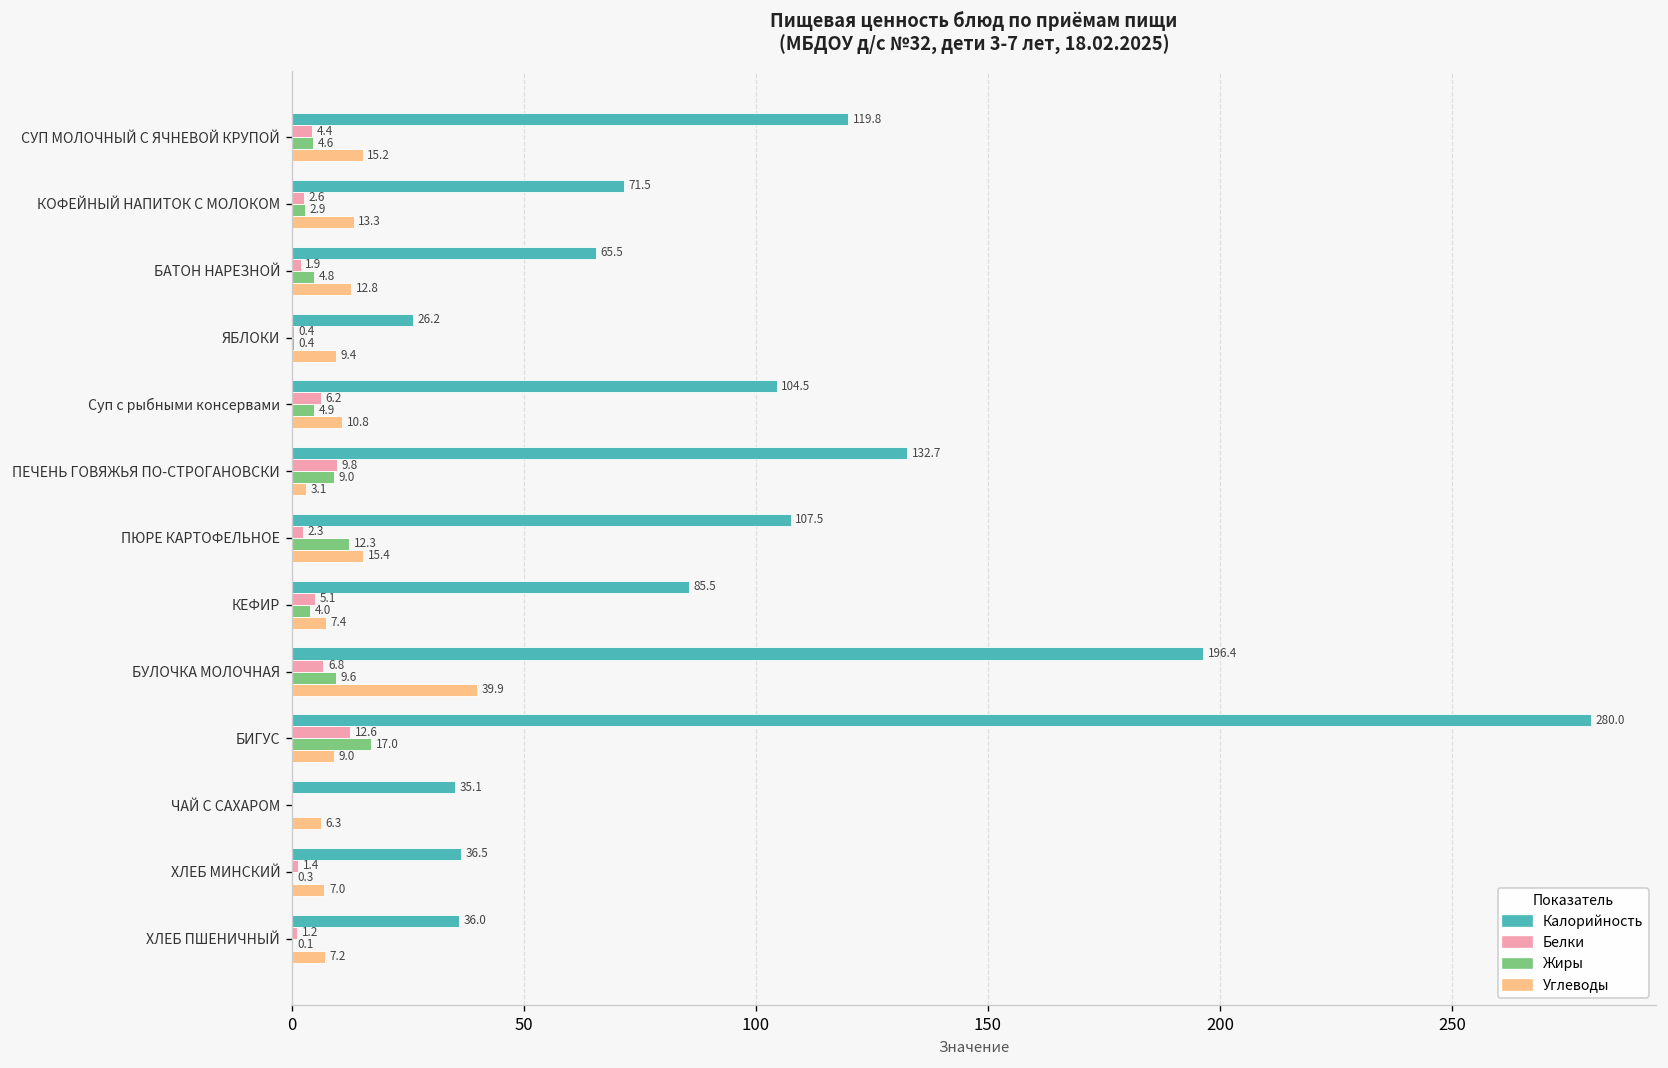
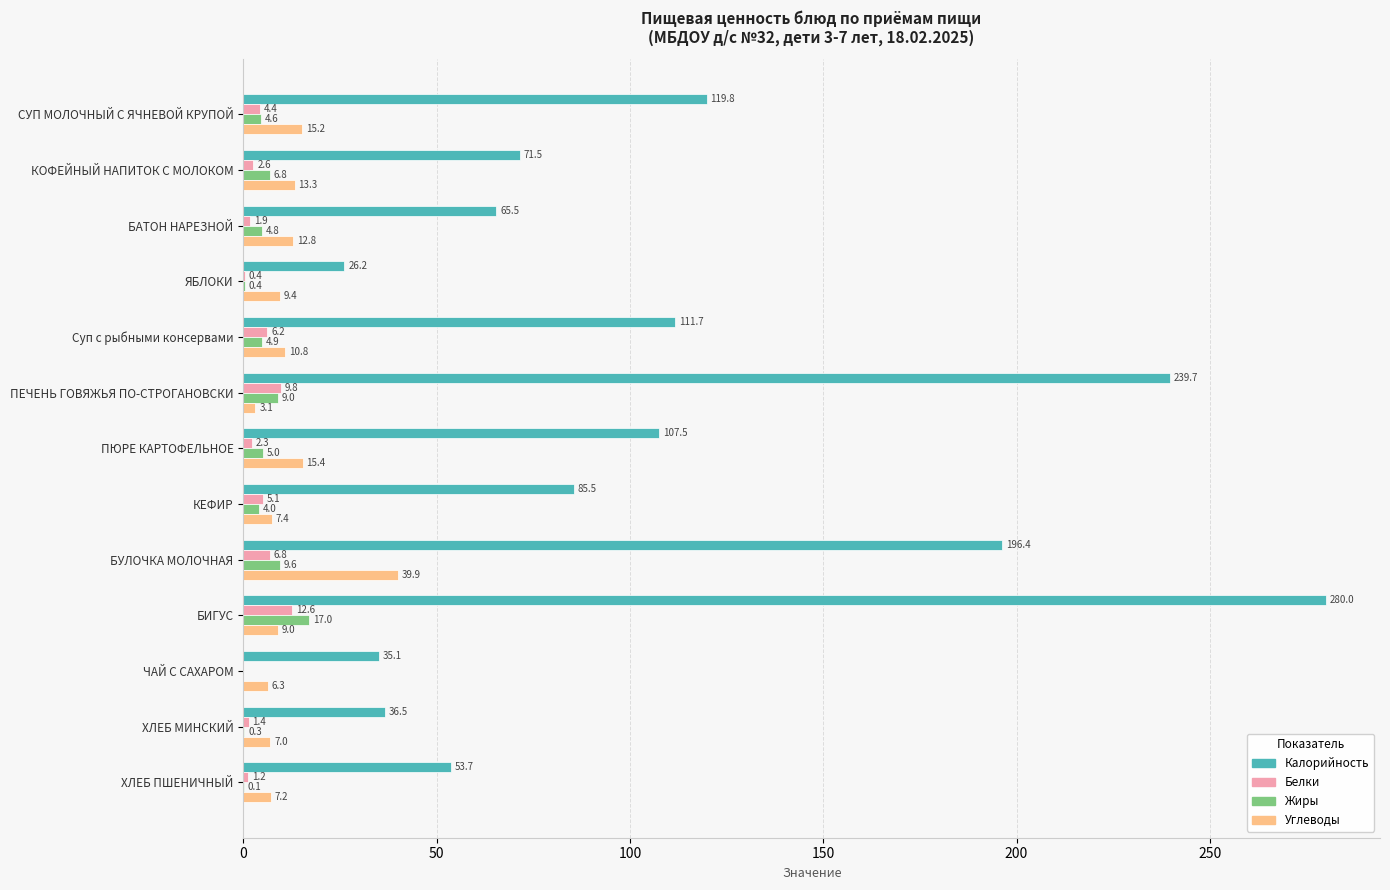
Жиры, КОФЕЙНЫЙ НАПИТОК С МОЛОКОМ: 2.9 -> 6.8
Калорийность, Суп с рыбными консервами: 104.5 -> 111.7
Калорийность, ПЕЧЕНЬ ГОВЯЖЬЯ ПО-СТРОГАНОВСКИ: 132.7 -> 239.7
Жиры, ПЮРЕ КАРТОФЕЛЬНОЕ: 12.3 -> 5.0
Калорийность, ХЛЕБ ПШЕНИЧНЫЙ: 36.0 -> 53.7
